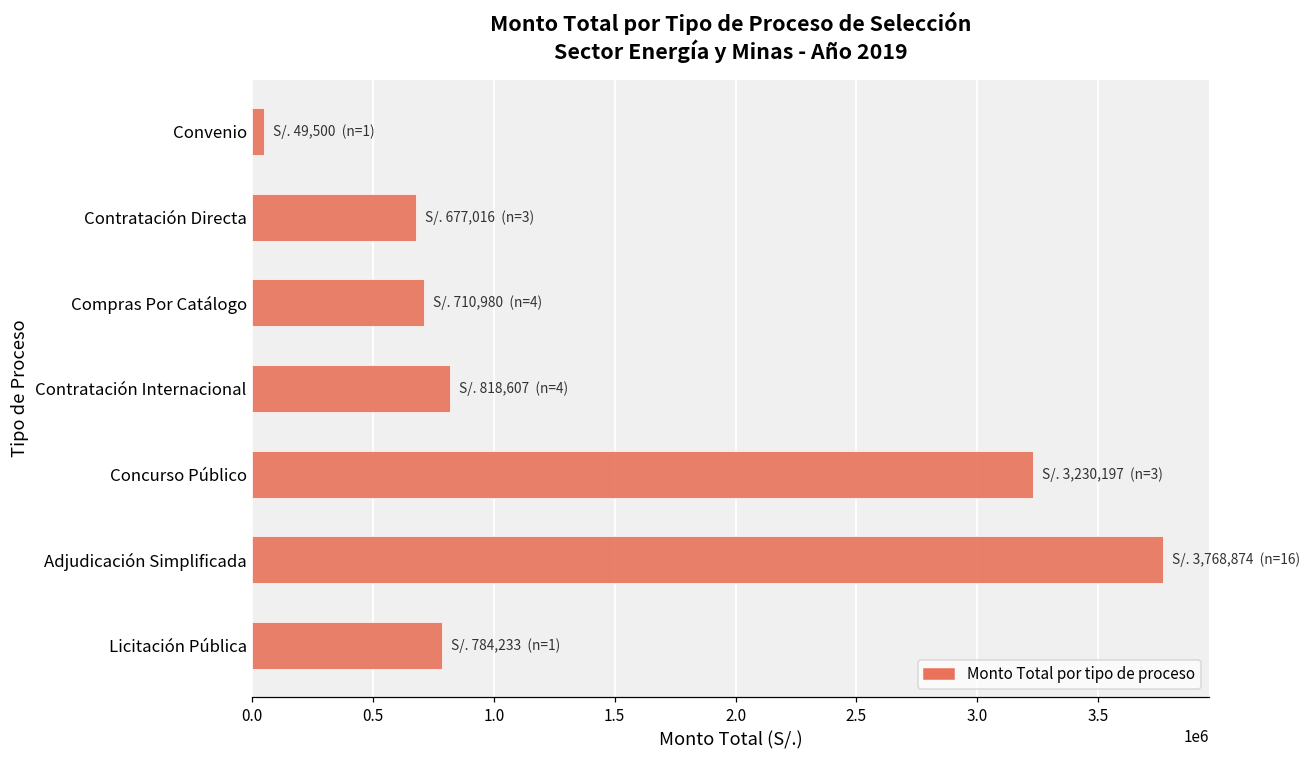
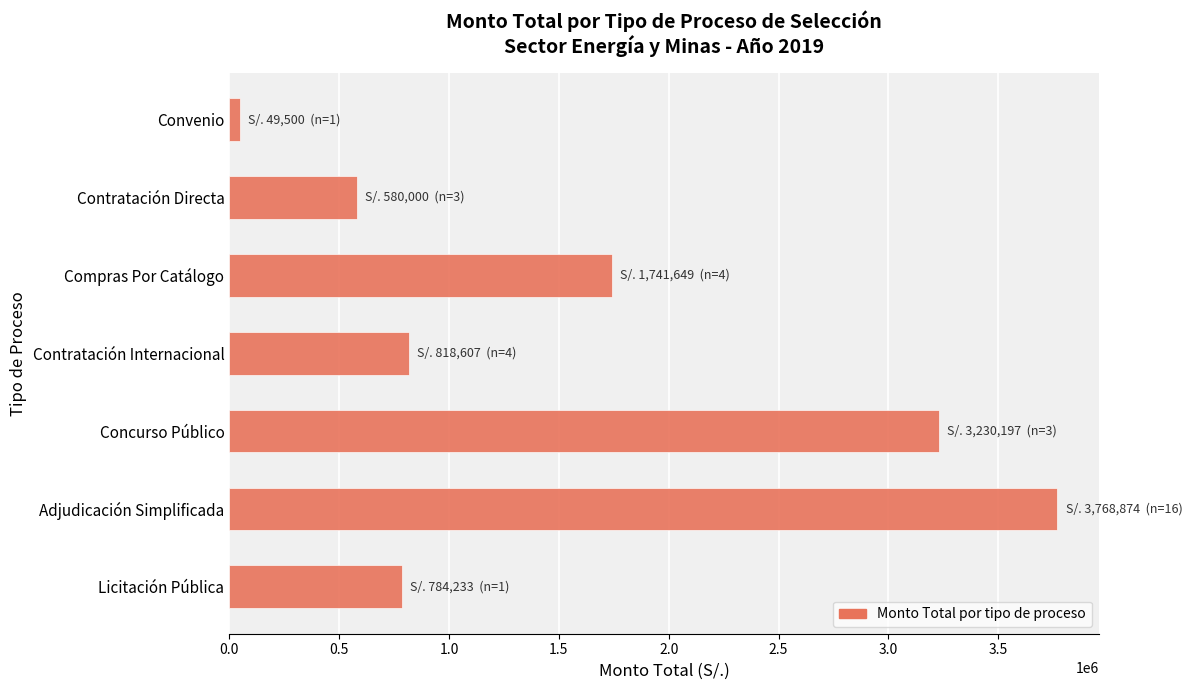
Contratación Directa: 677,016 -> 580,000
Compras Por Catálogo: 710,980 -> 1,741,649
